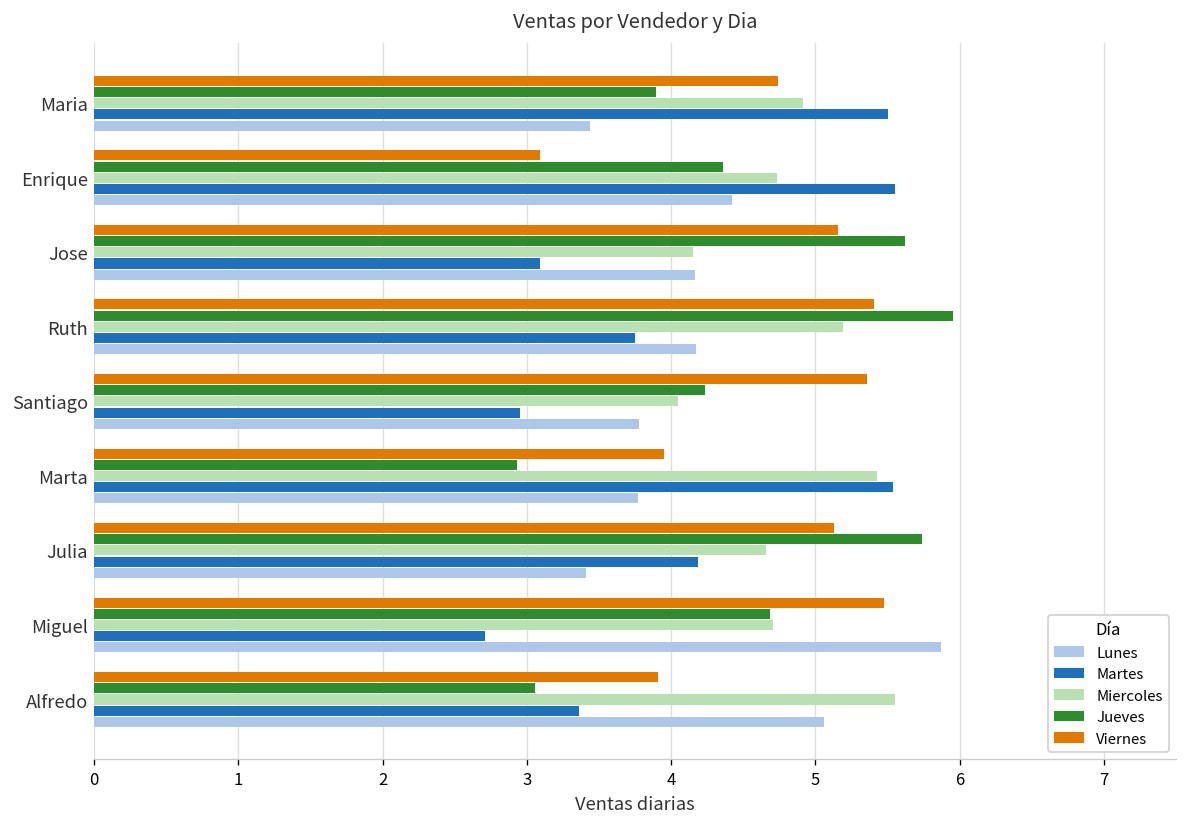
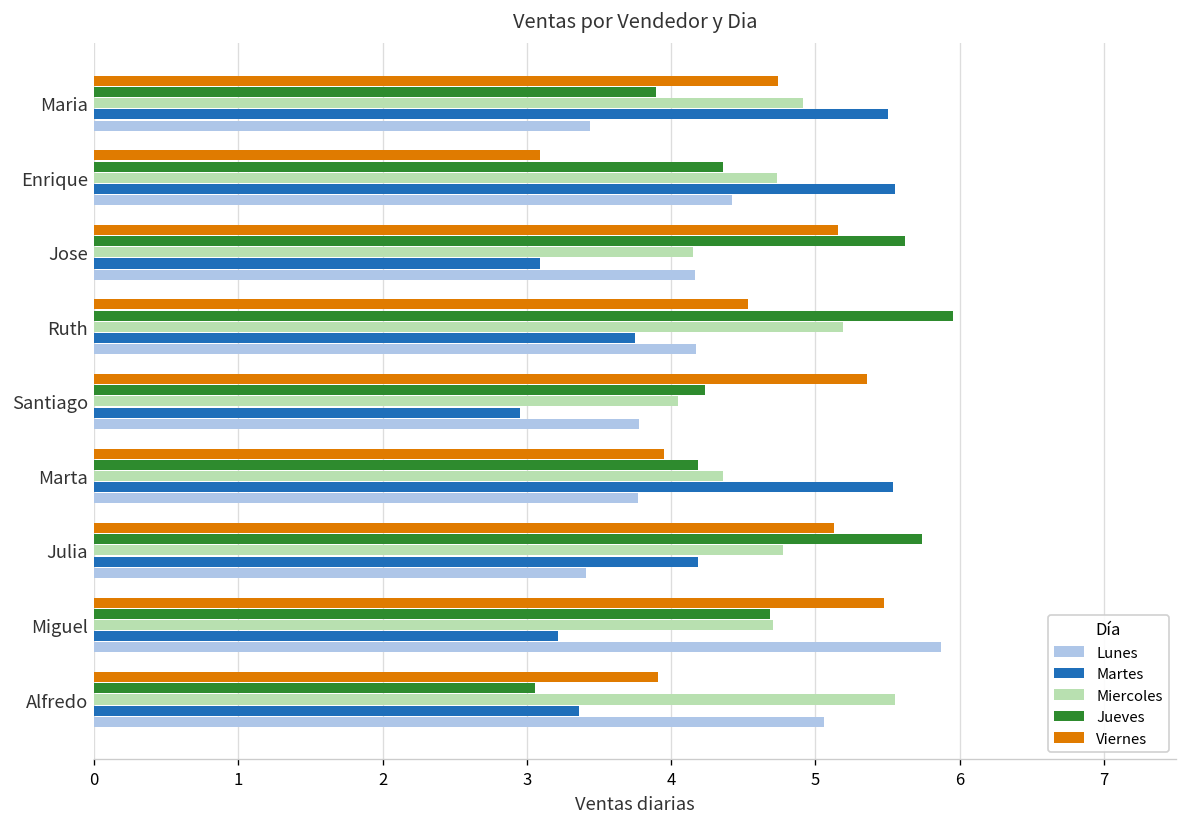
Viernes, Ruth: 5.41 -> 4.53
Jueves, Marta: 2.93 -> 4.19
Miercoles, Marta: 5.43 -> 4.36
Miercoles, Julia: 4.66 -> 4.77
Martes, Miguel: 2.71 -> 3.22
